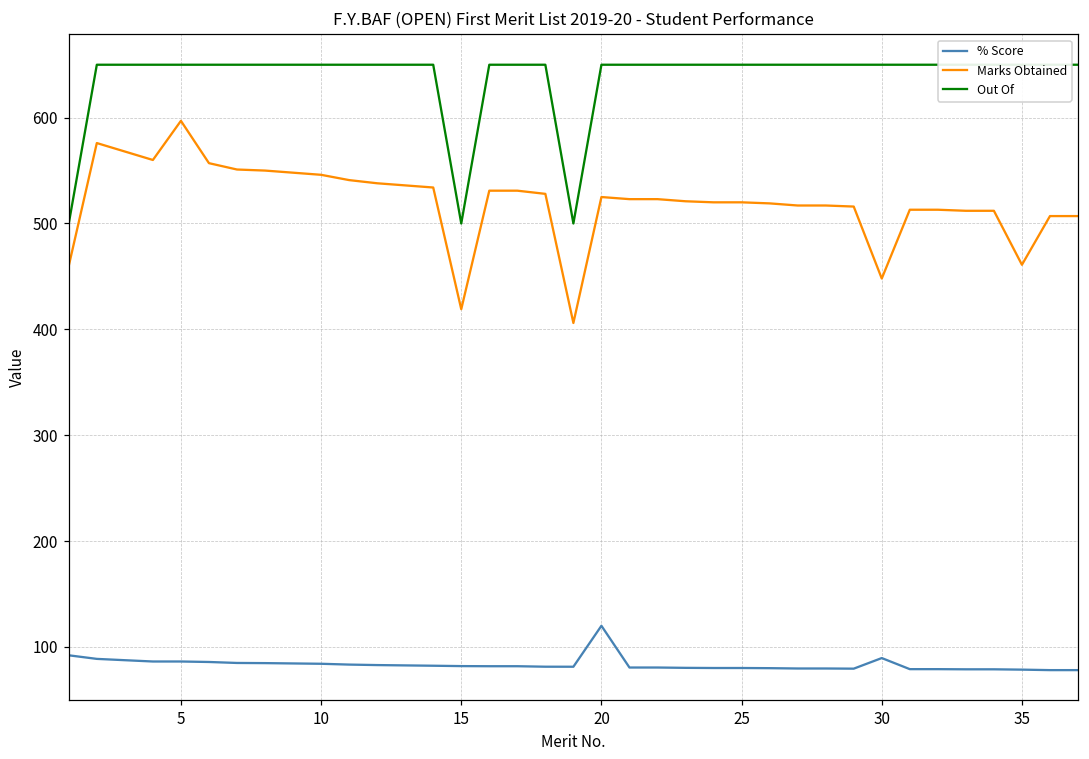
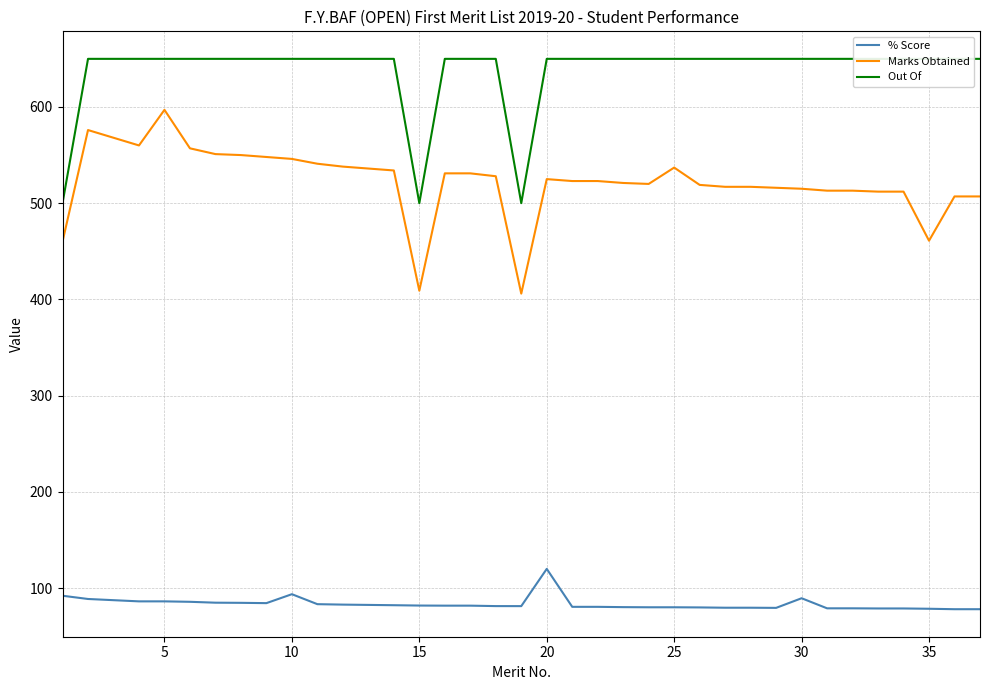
% Score, 10: 80 -> 90
Marks Obtained, 15: 420 -> 410
Marks Obtained, 25: 520 -> 540
Marks Obtained, 30: 450 -> 520
